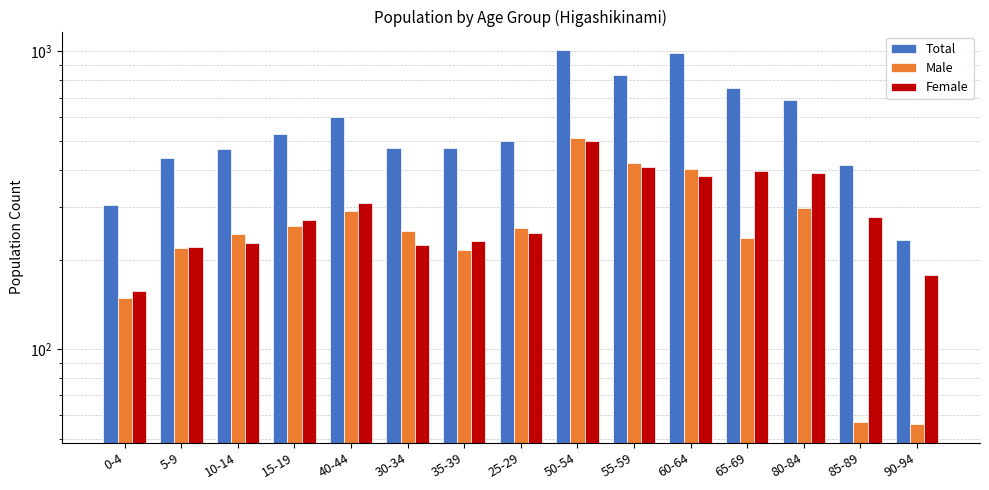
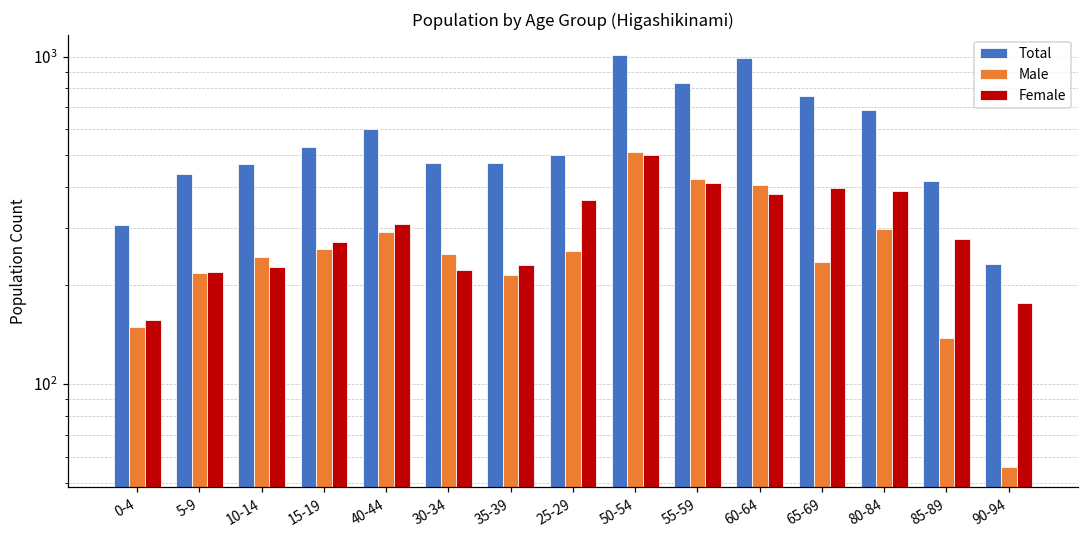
Female, 25-29: 250 -> 370
Male, 85-89: 57 -> 140
